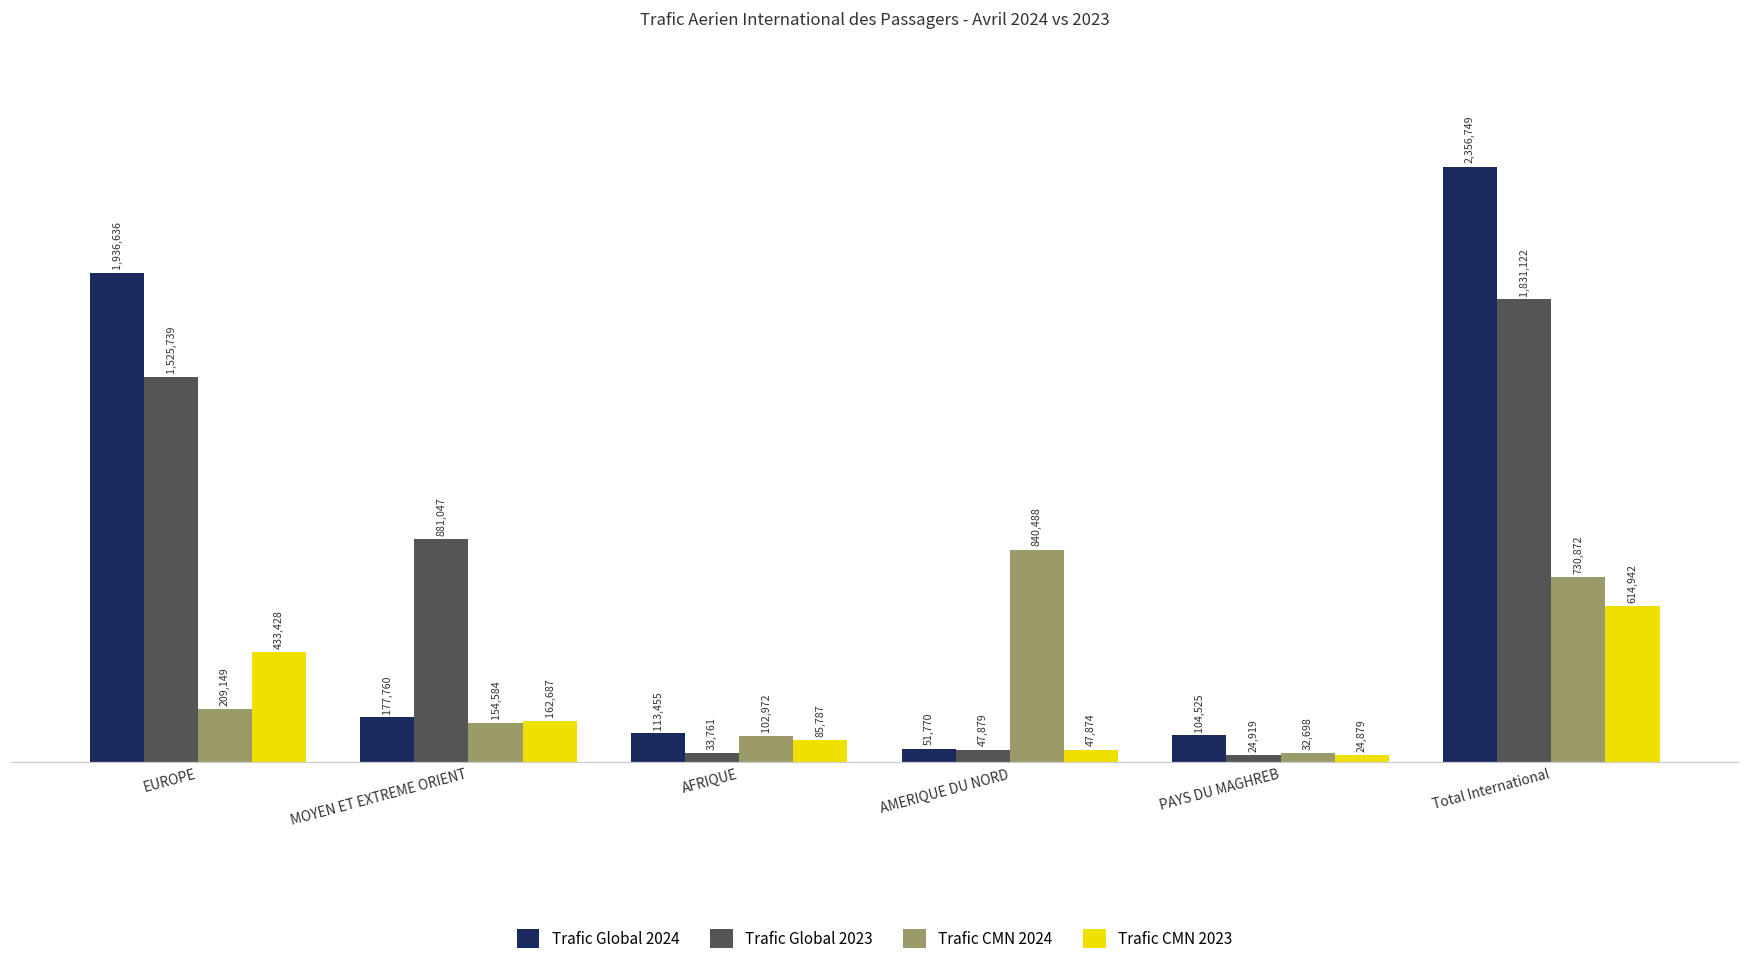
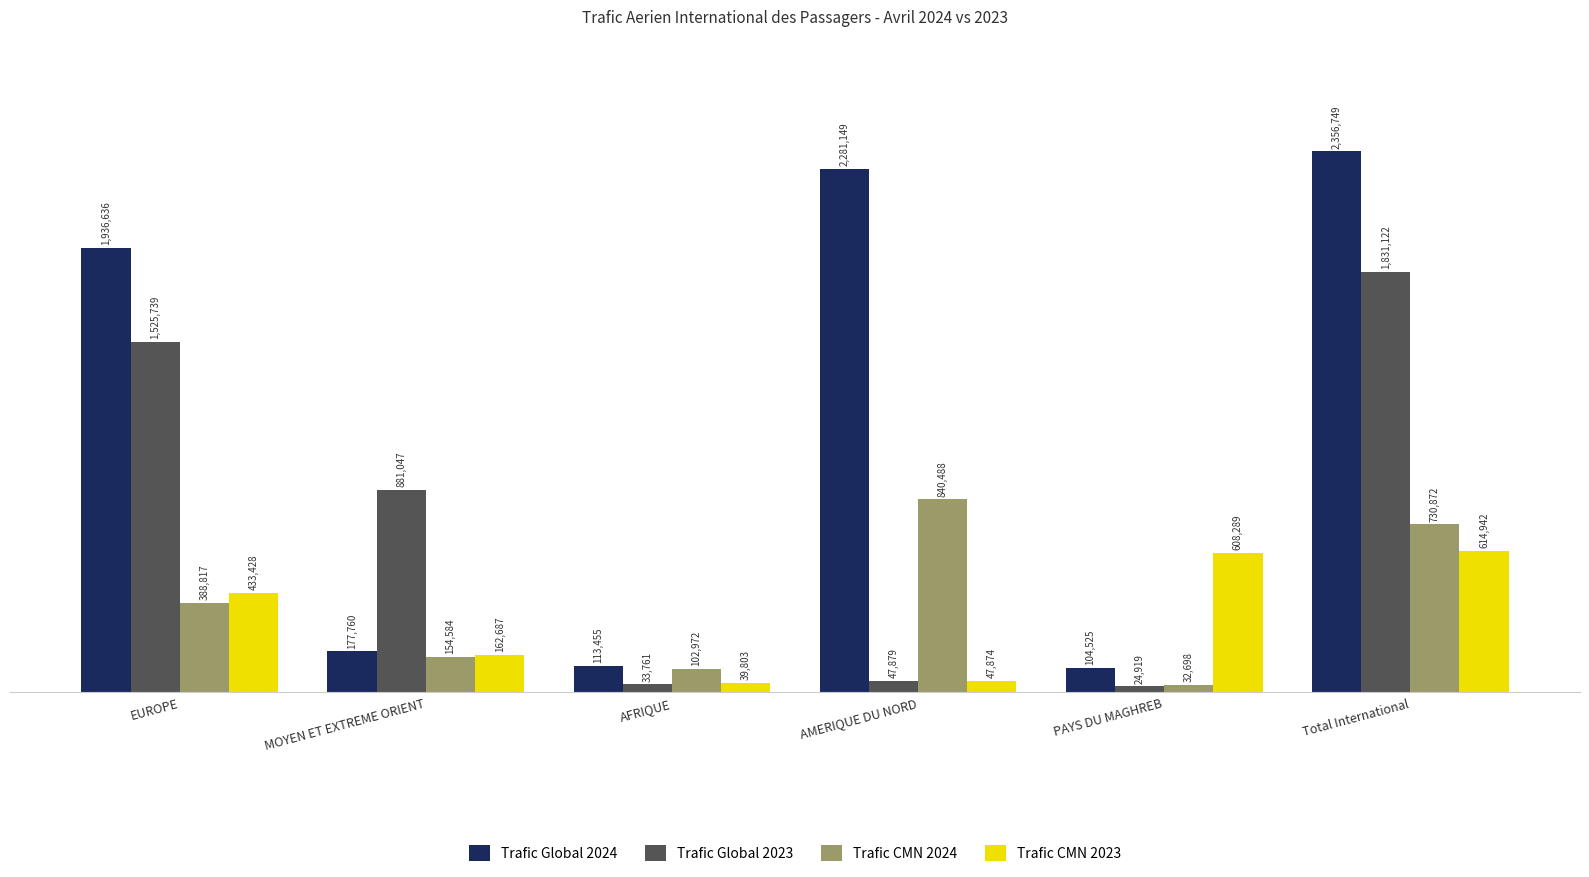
Trafic CMN 2024, EUROPE: 209,149 -> 388,817
Trafic CMN 2023, AFRIQUE: 85,787 -> 39,803
Trafic Global 2024, AMERIQUE DU NORD: 51,770 -> 2,281,149
Trafic CMN 2023, PAYS DU MAGHREB: 24,879 -> 608,289
